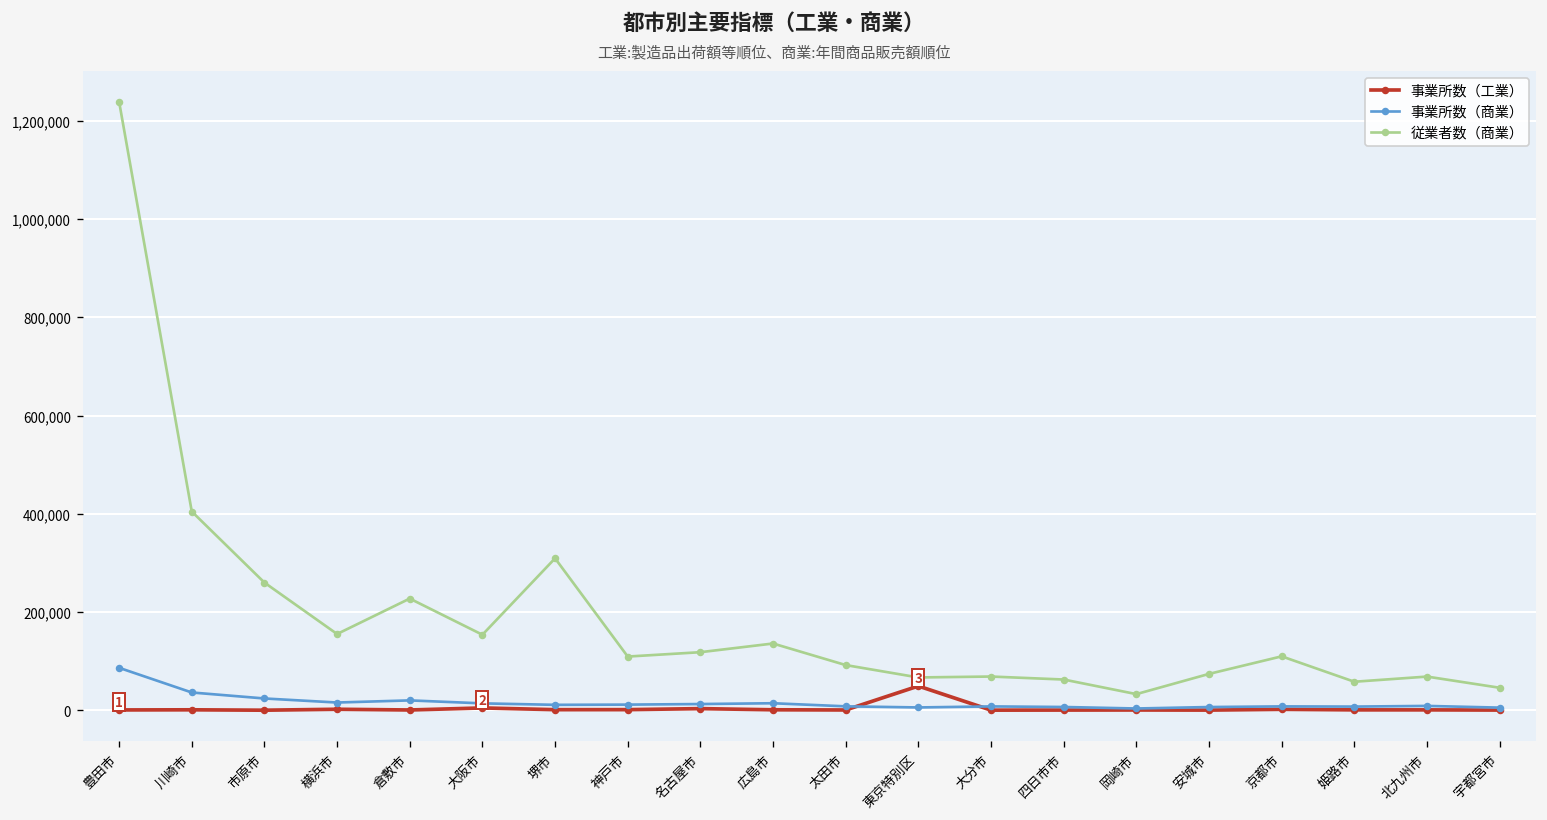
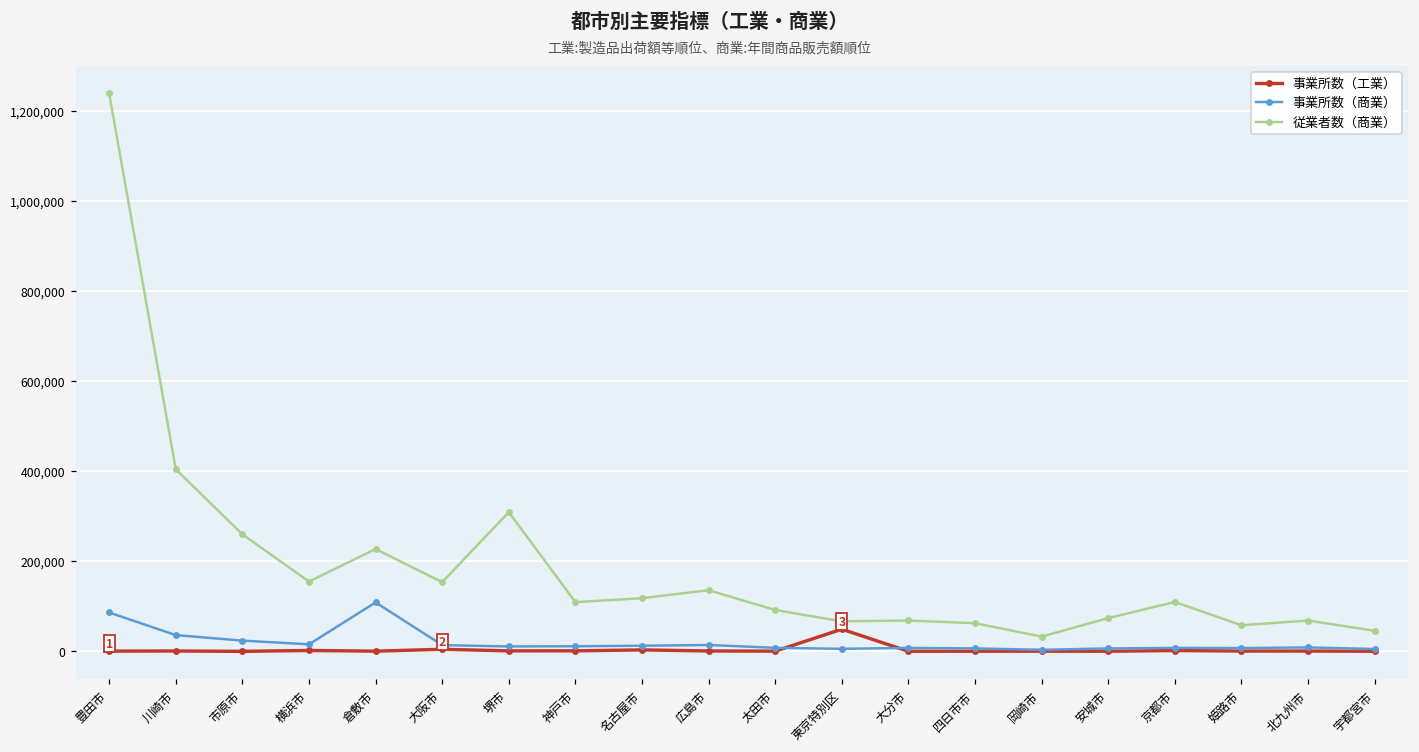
事業所数（商業）, 倉敷市: 20,000 -> 110,000
